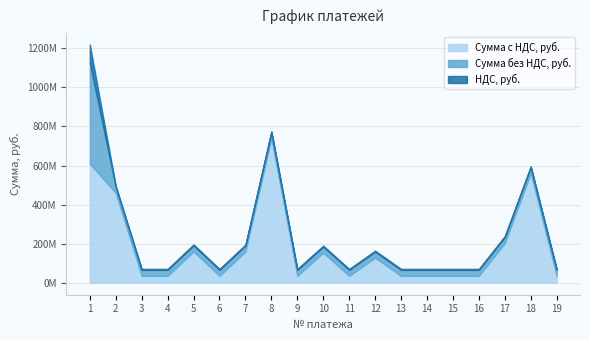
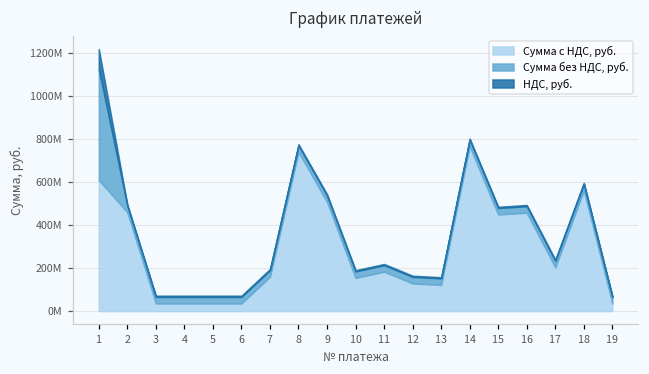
Сумма с НДС, руб., 5: 160000000 -> 40000000
Сумма с НДС, руб., 9: 40000000 -> 510000000
Сумма с НДС, руб., 11: 40000000 -> 180000000
Сумма с НДС, руб., 13: 40000000 -> 120000000
Сумма с НДС, руб., 14: 40000000 -> 770000000
Сумма с НДС, руб., 15: 40000000 -> 450000000
Сумма с НДС, руб., 16: 40000000 -> 460000000
